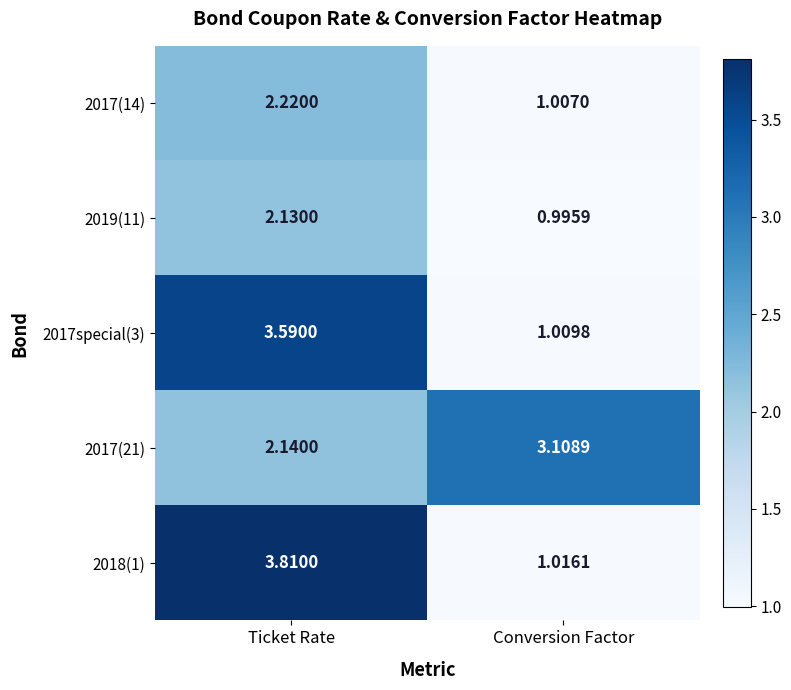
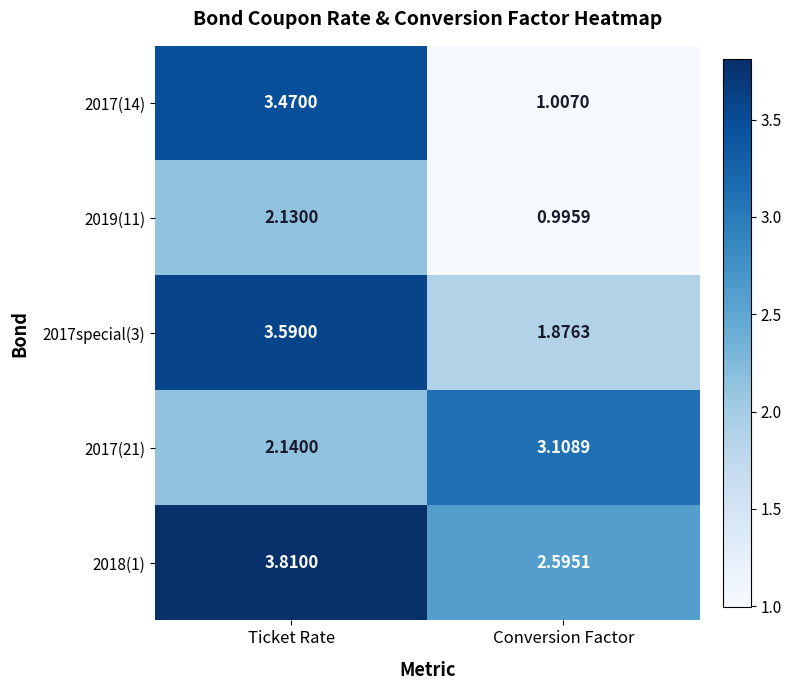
2017(14), Ticket Rate: 2.2200 -> 3.4700
2017special(3), Conversion Factor: 1.0098 -> 1.8763
2018(1), Conversion Factor: 1.0161 -> 2.5951
